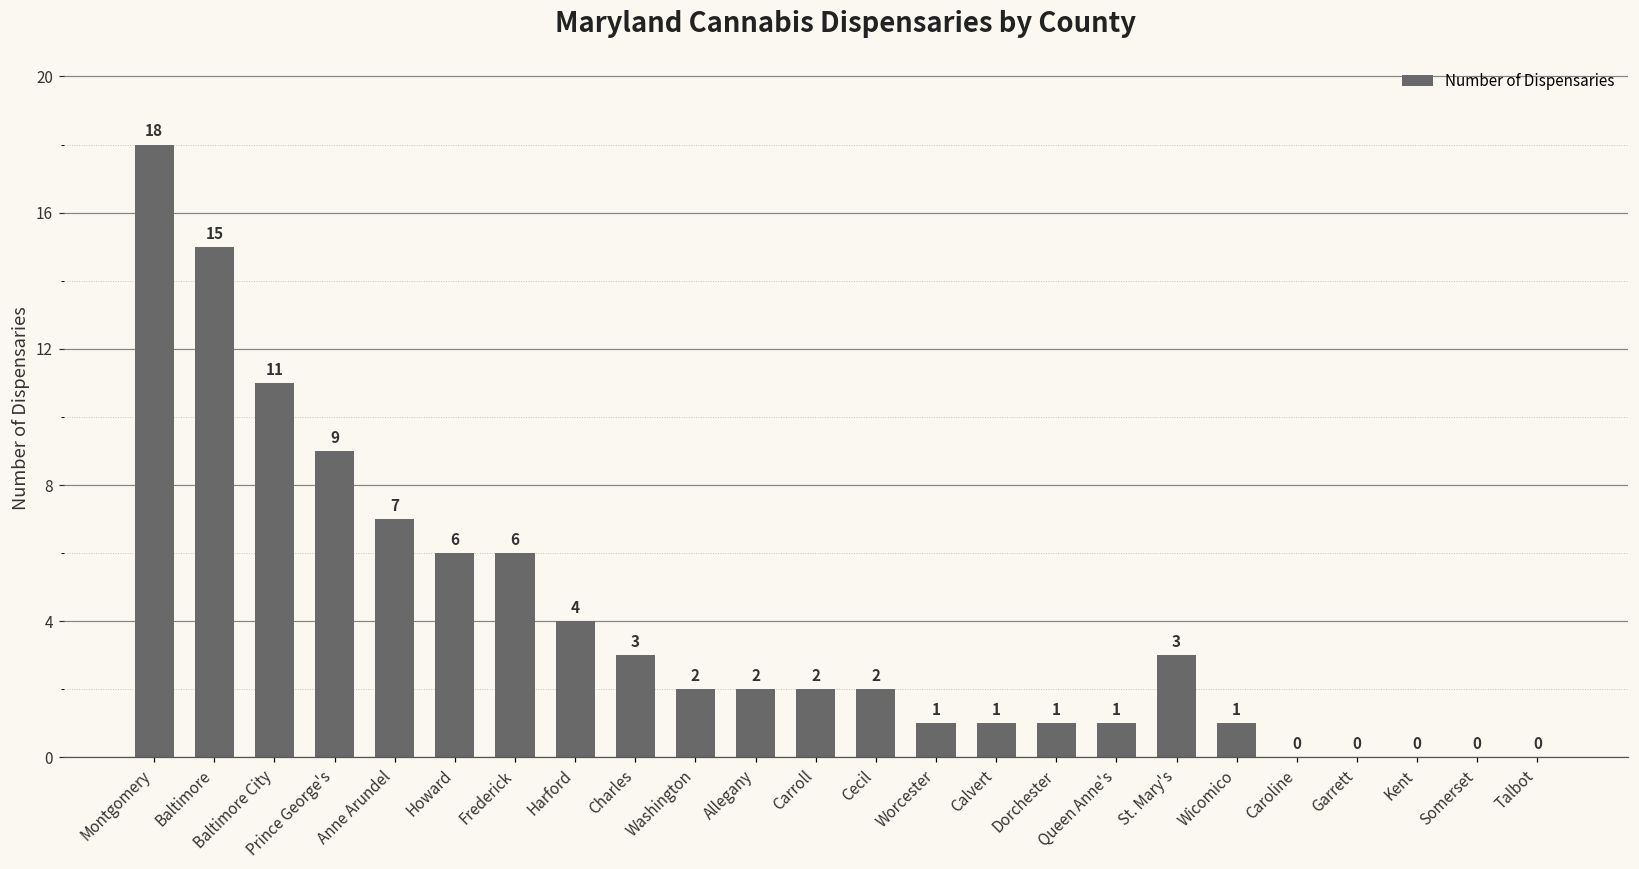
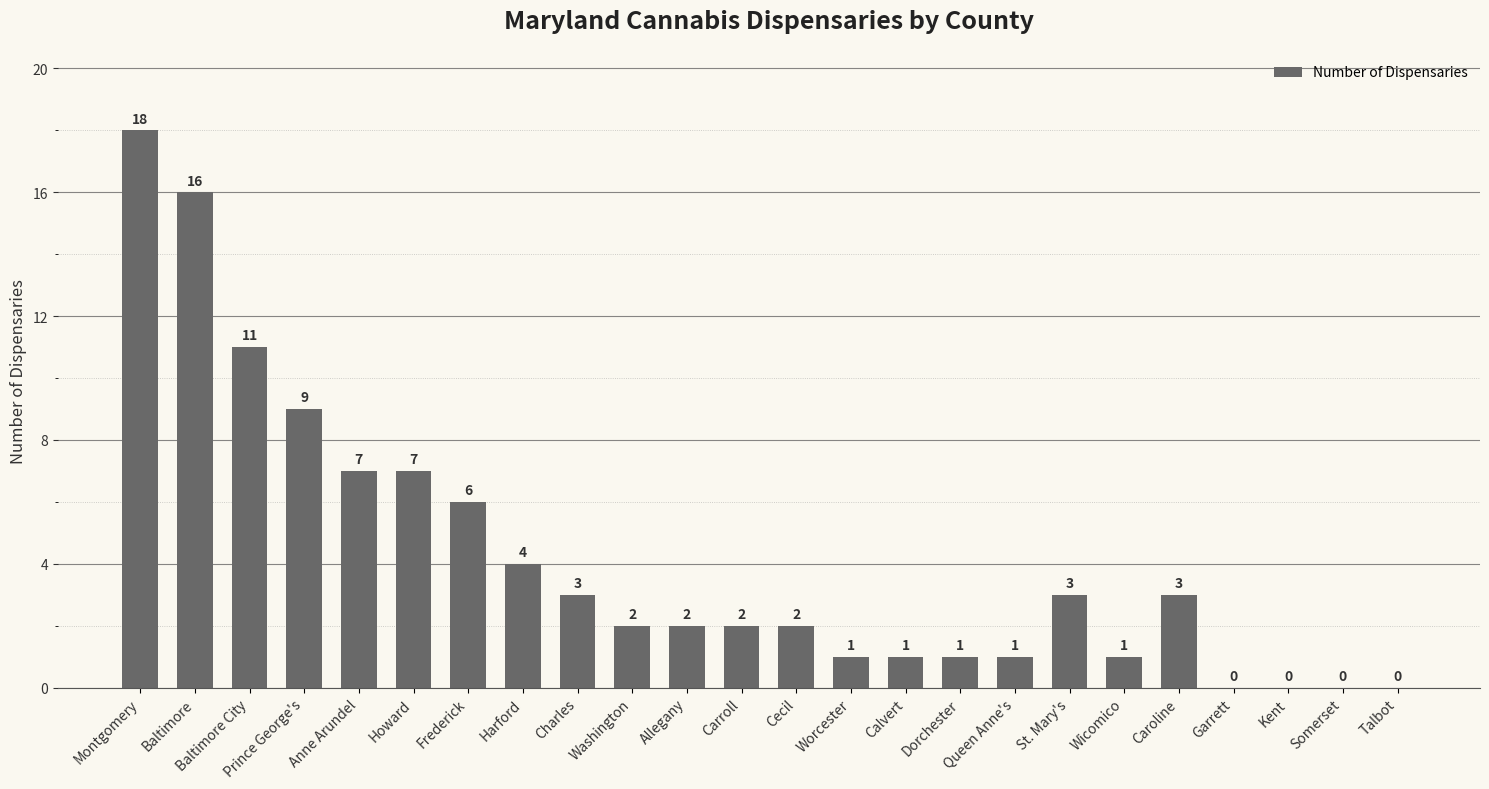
Baltimore: 15 -> 16
Howard: 6 -> 7
Caroline: 0 -> 3
